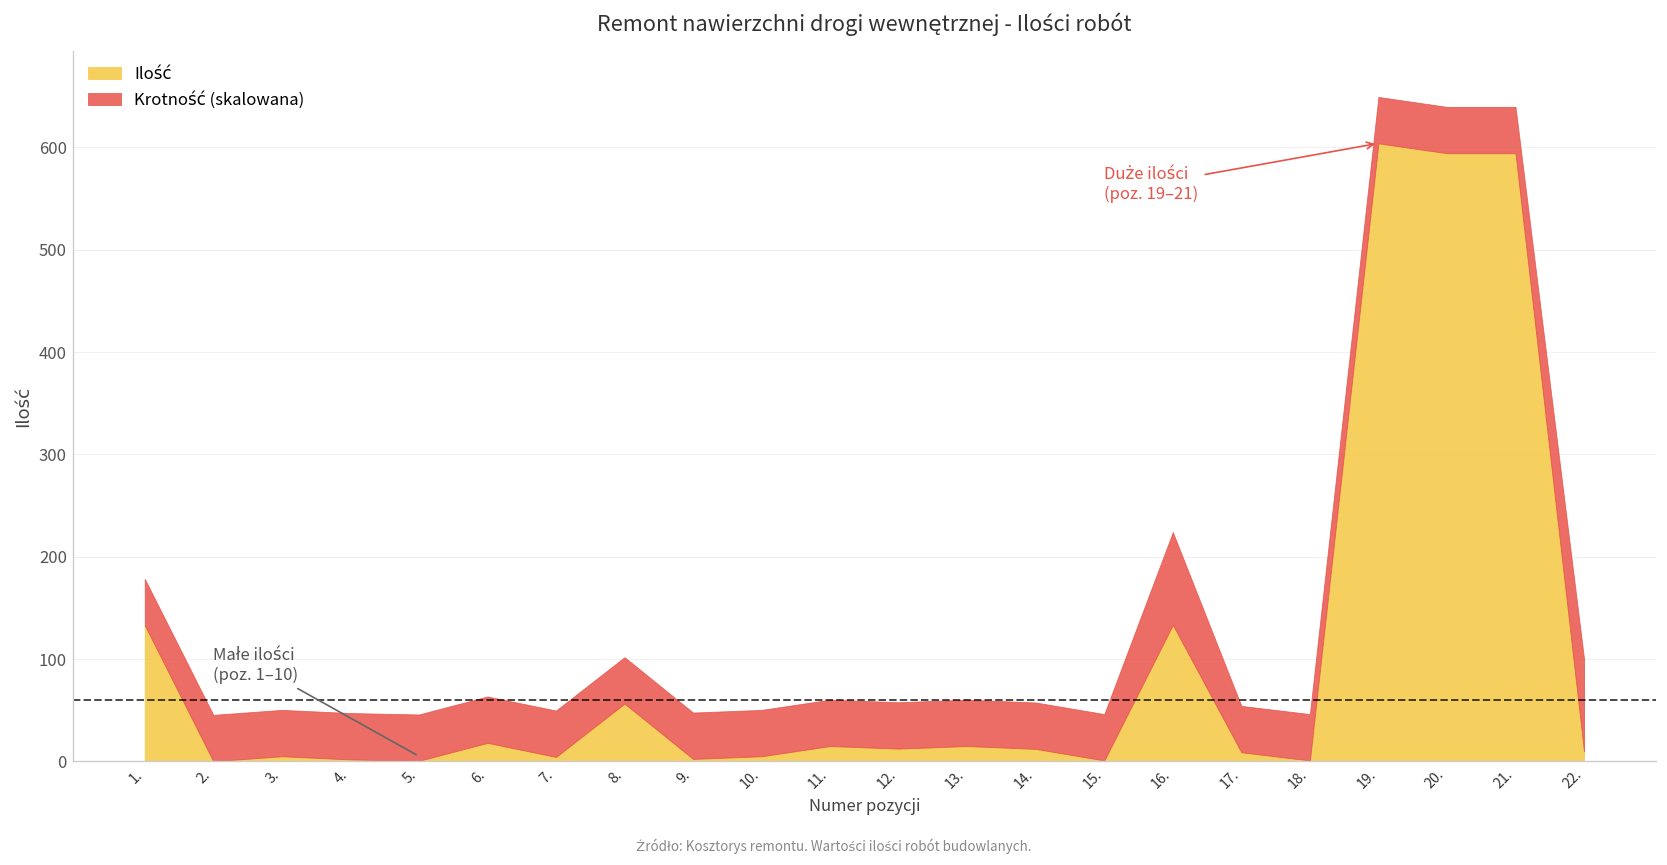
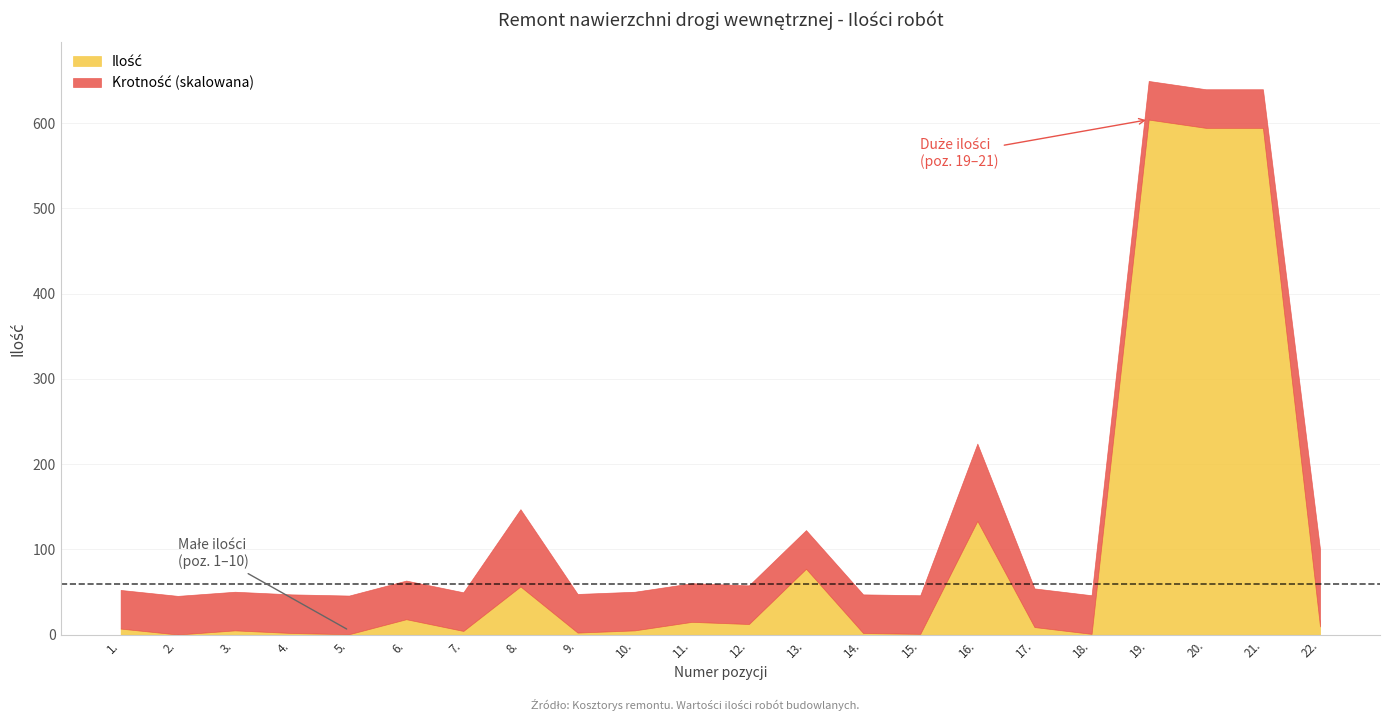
Ilość, 1.: 130 -> 10
Krotność (skalowana), 8.: 50 -> 90
Ilość, 13.: 20 -> 80
Ilość, 14.: 10 -> 0
